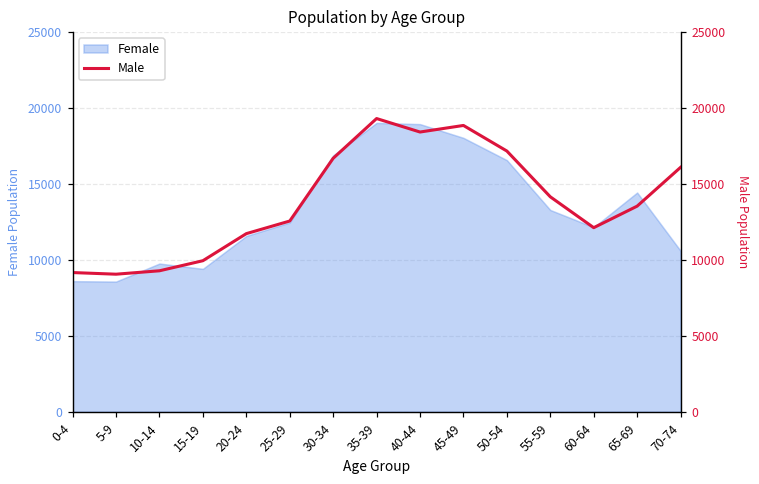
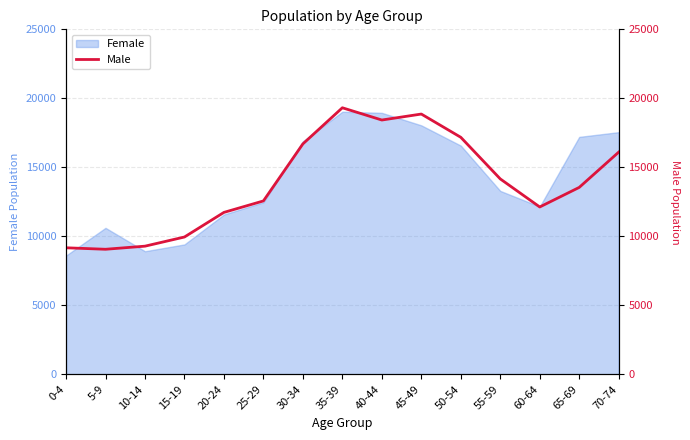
Female, 5-9: 8600 -> 10600
Female, 10-14: 9800 -> 8900
Female, 65-69: 14400 -> 17200
Female, 70-74: 10600 -> 17500
